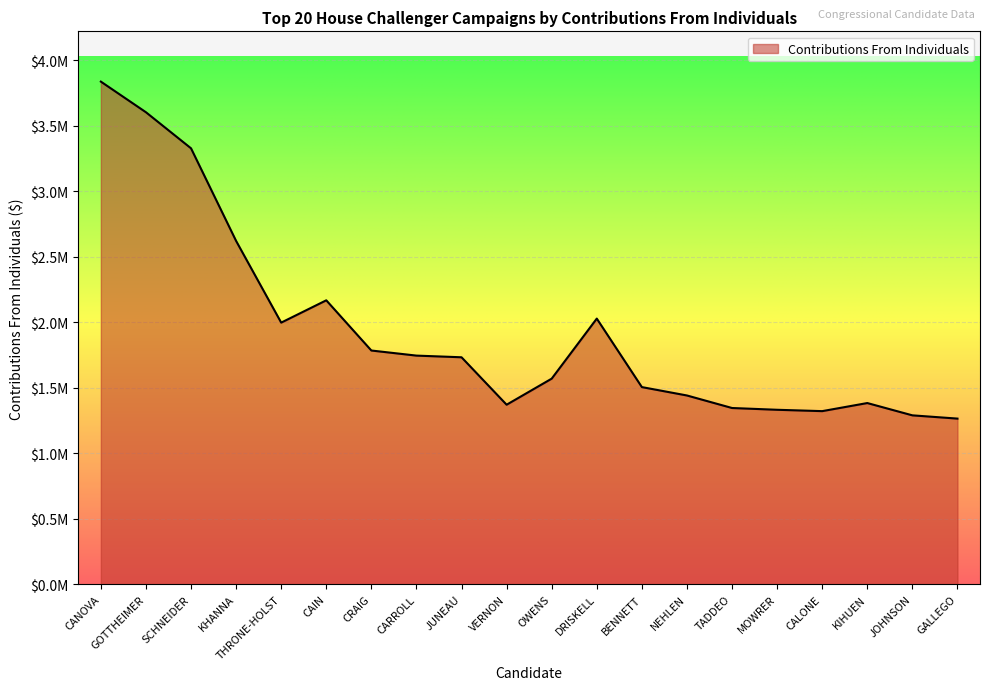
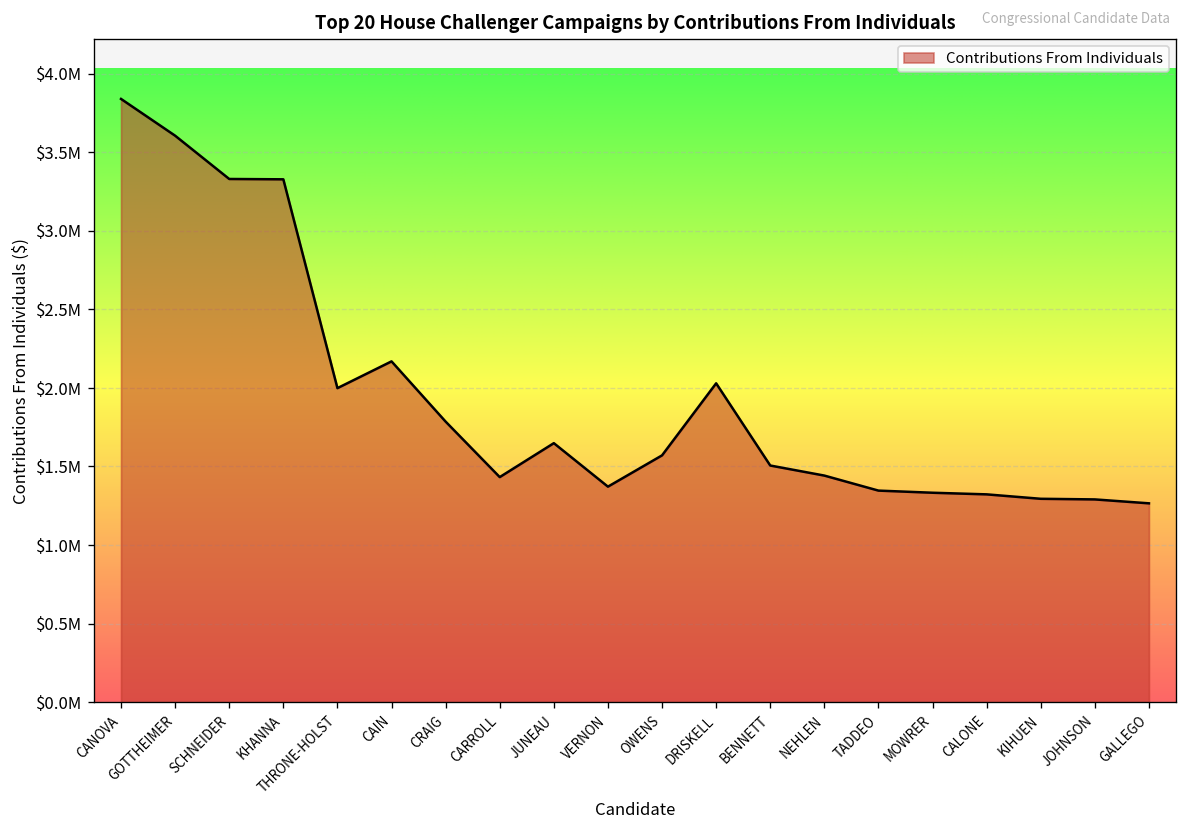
KHANNA: $2620000 -> $3330000
CARROLL: $1750000 -> $1430000
JUNEAU: $1730000 -> $1650000
KIHUEN: $1380000 -> $1290000
